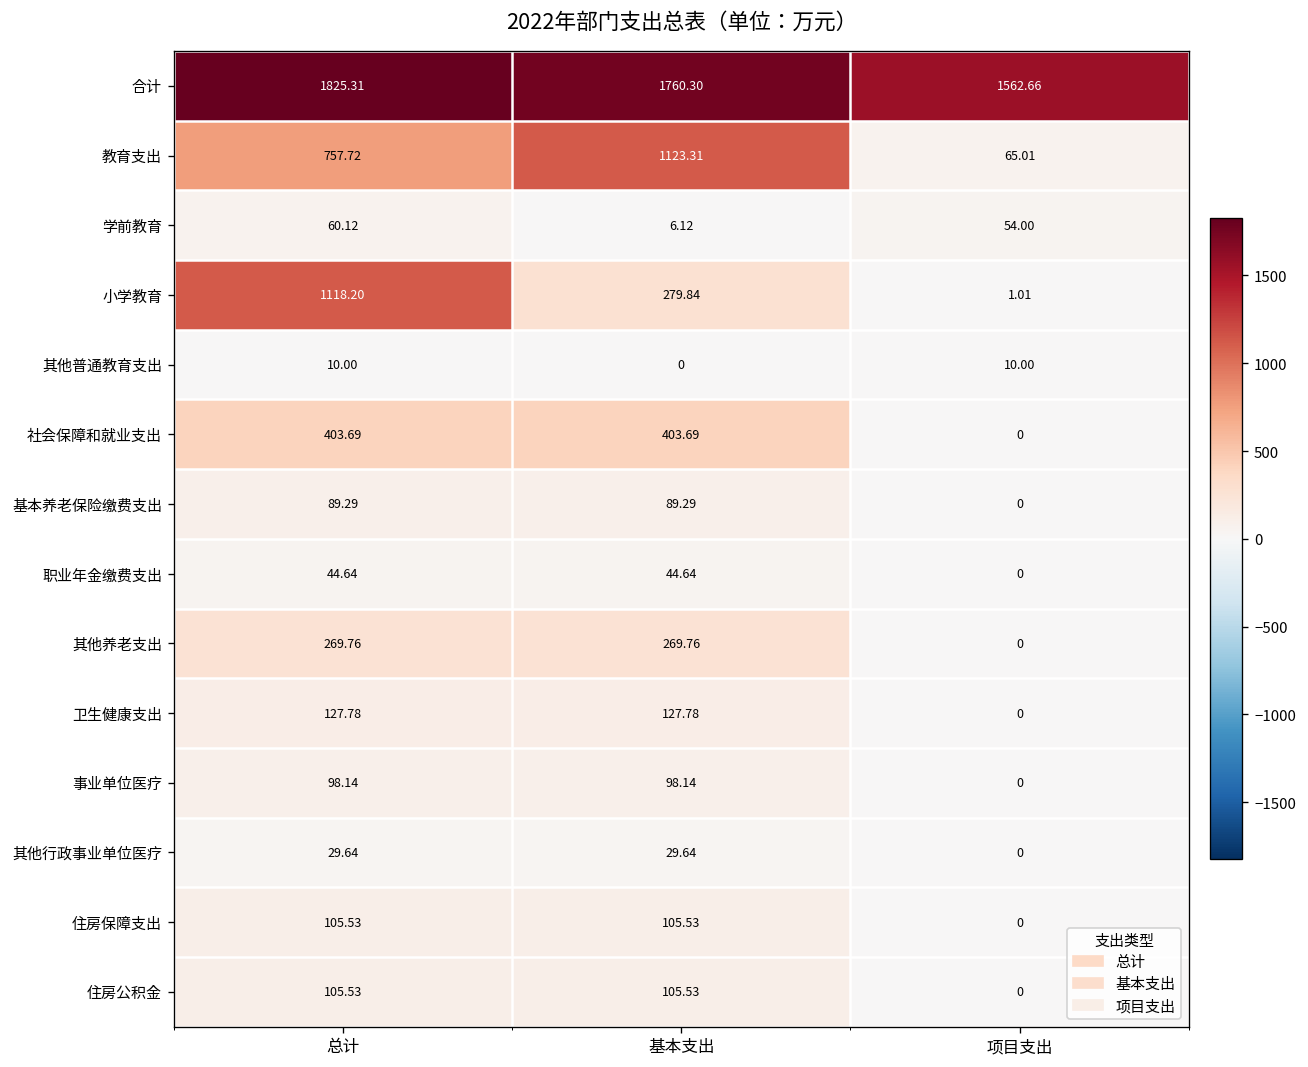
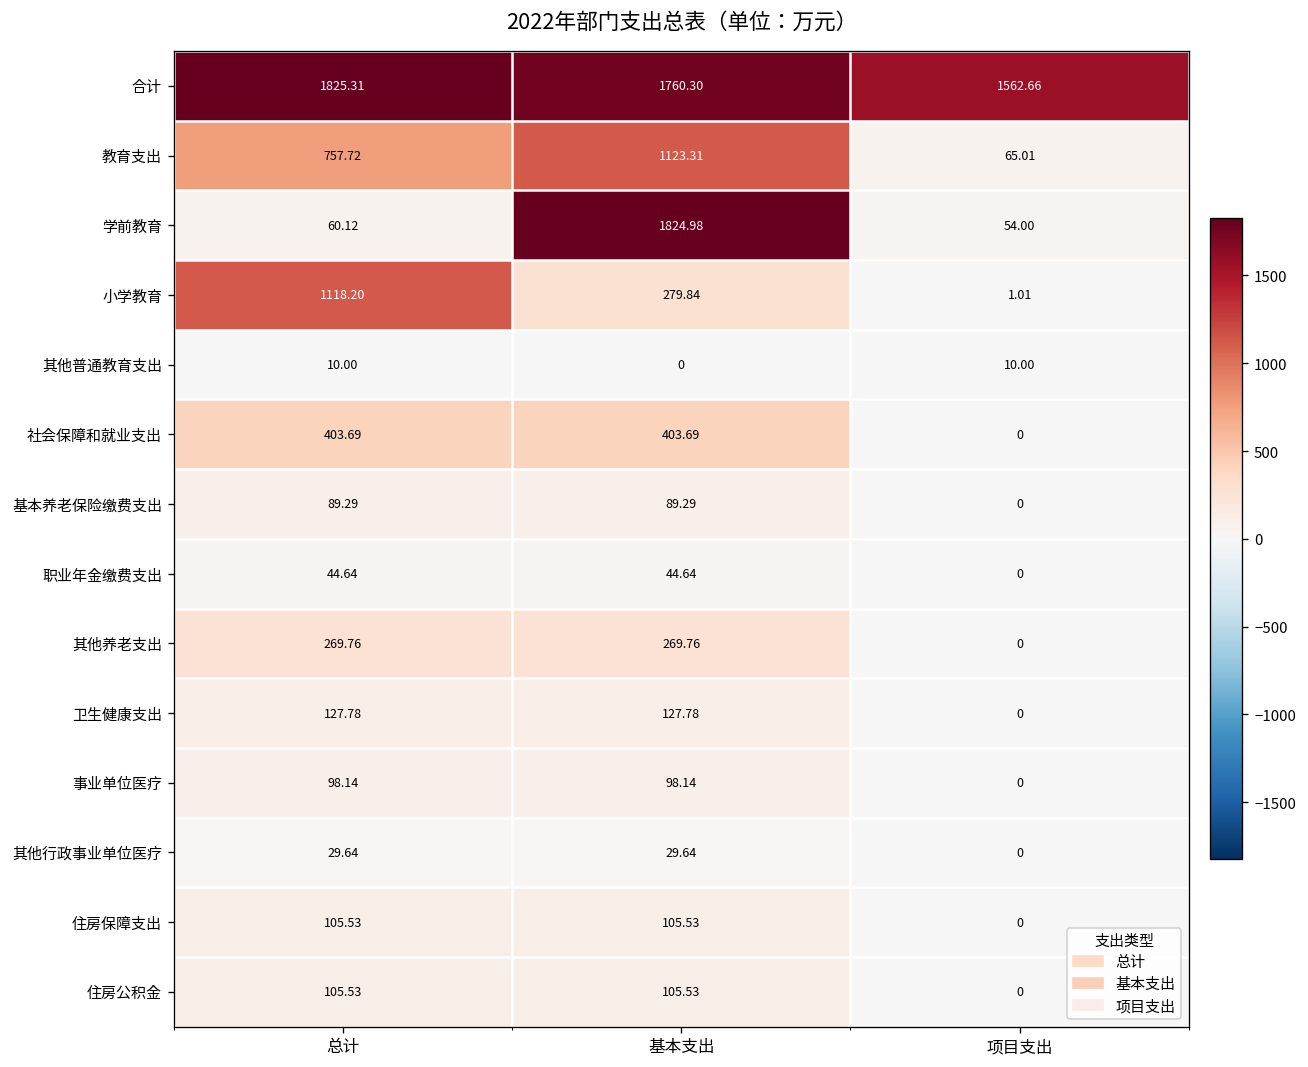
学前教育, 基本支出: 6.12 -> 1824.98
